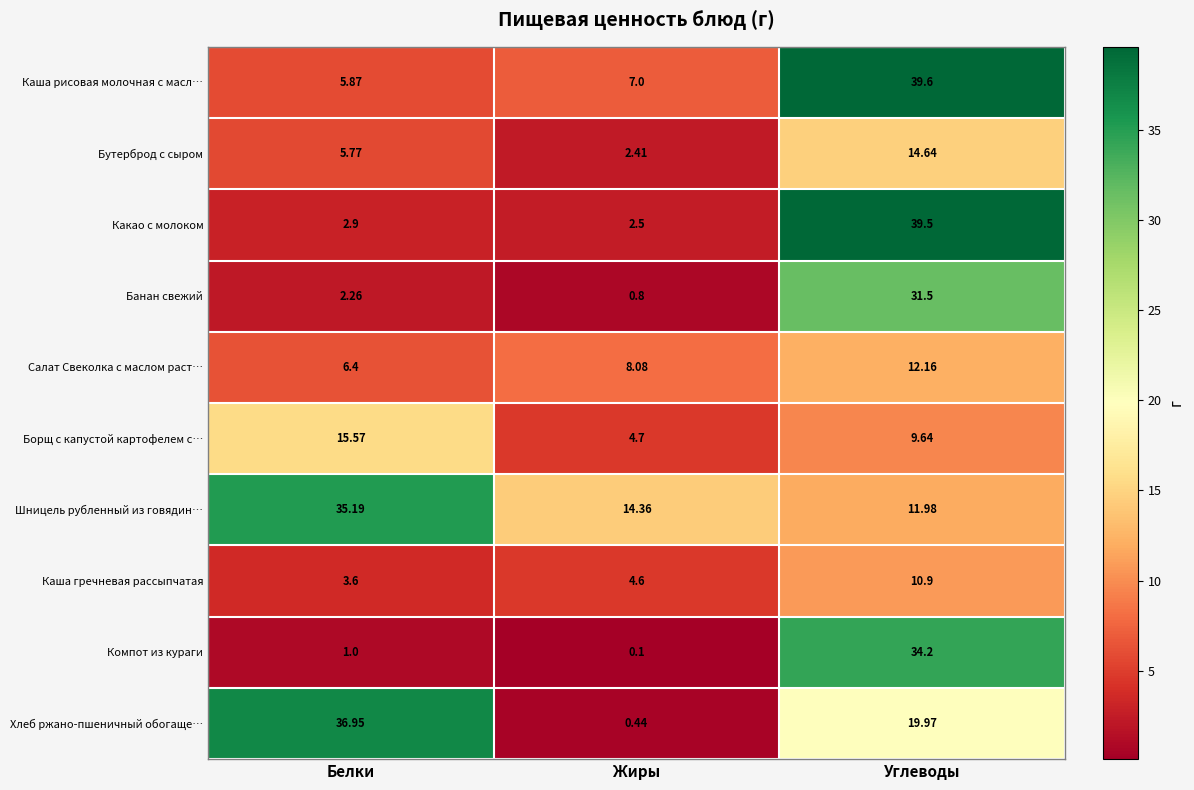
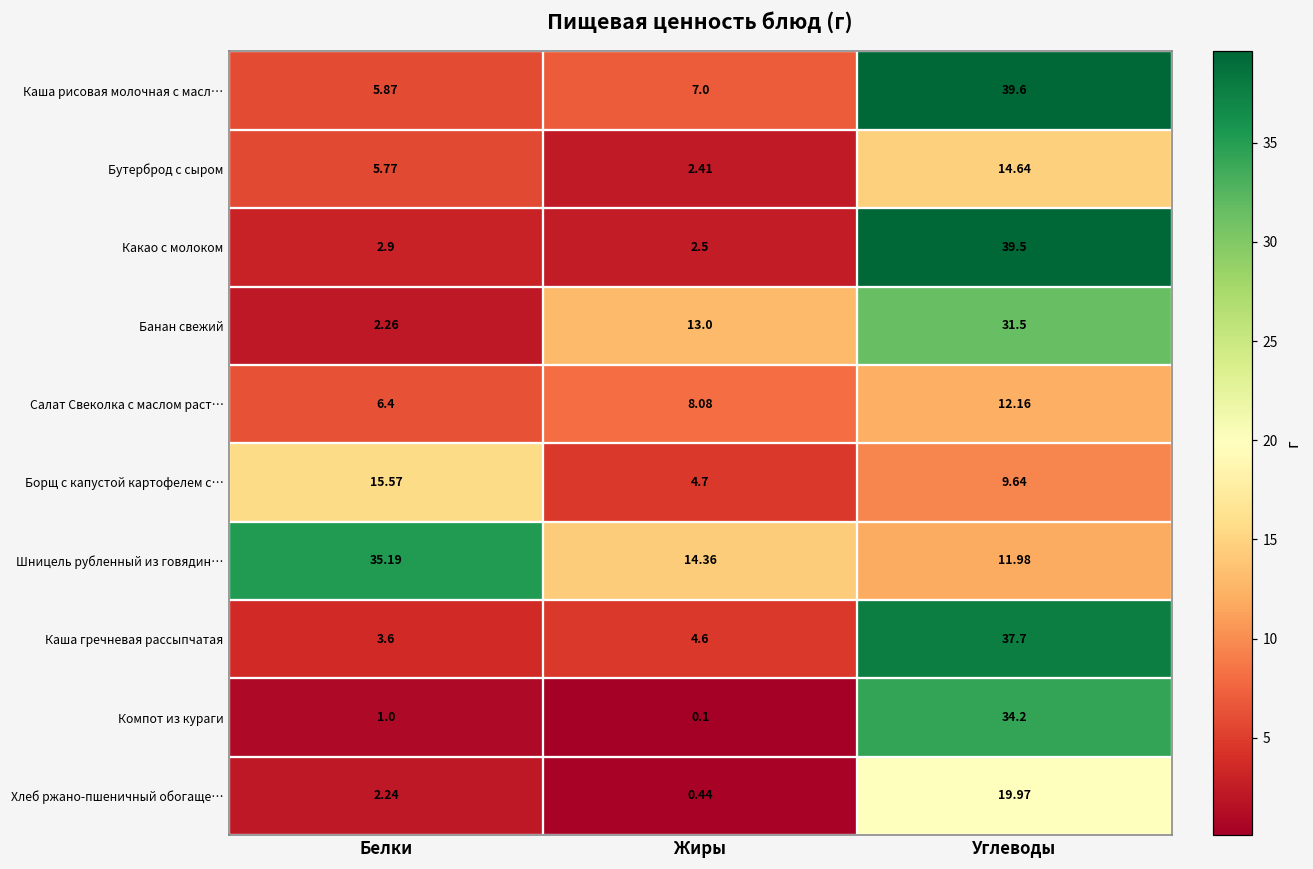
Банан свежий, Жиры: 0.8 -> 13.0
Каша гречневая рассыпчатая, Углеводы: 10.9 -> 37.7
Хлеб ржано-пшеничный обогаще…, Белки: 36.95 -> 2.24
